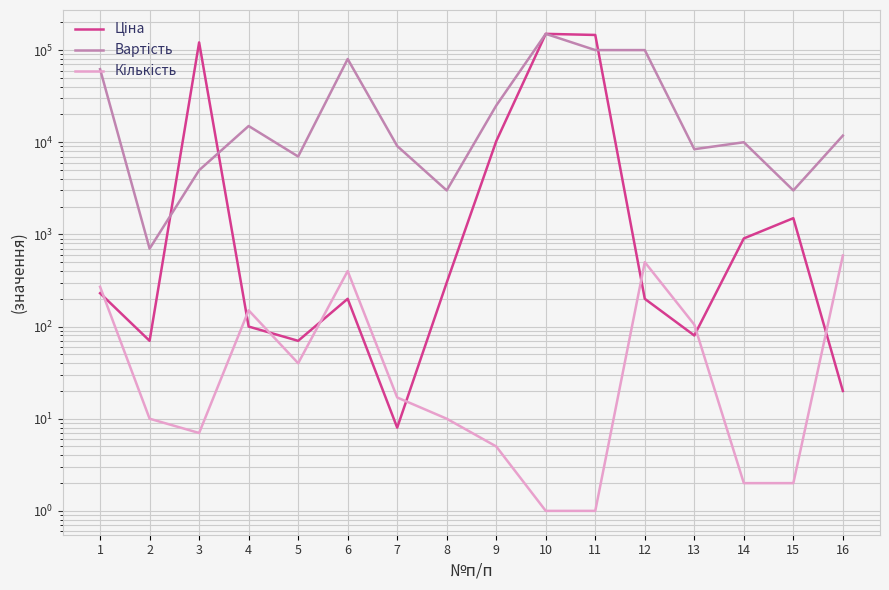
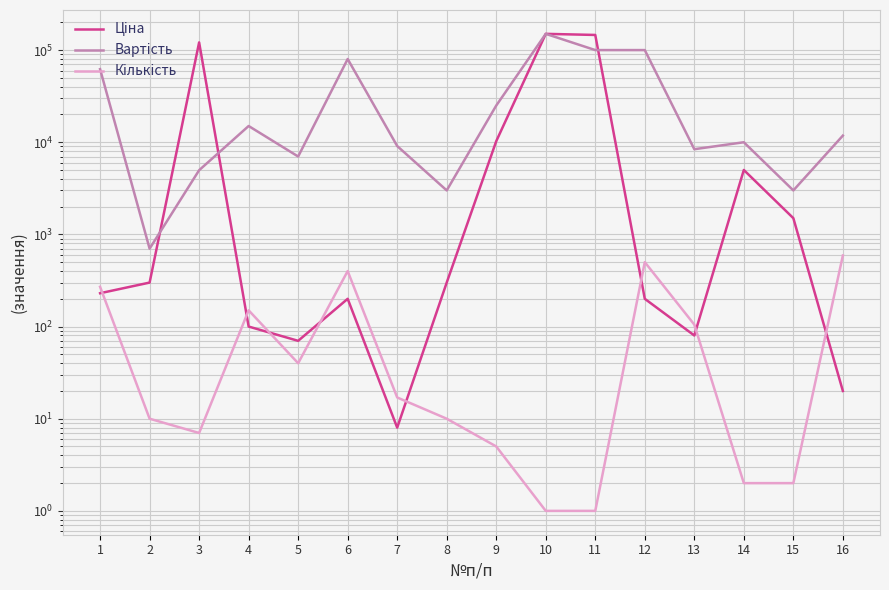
Ціна, 2: 70 -> 300
Ціна, 14: 900 -> 5000
